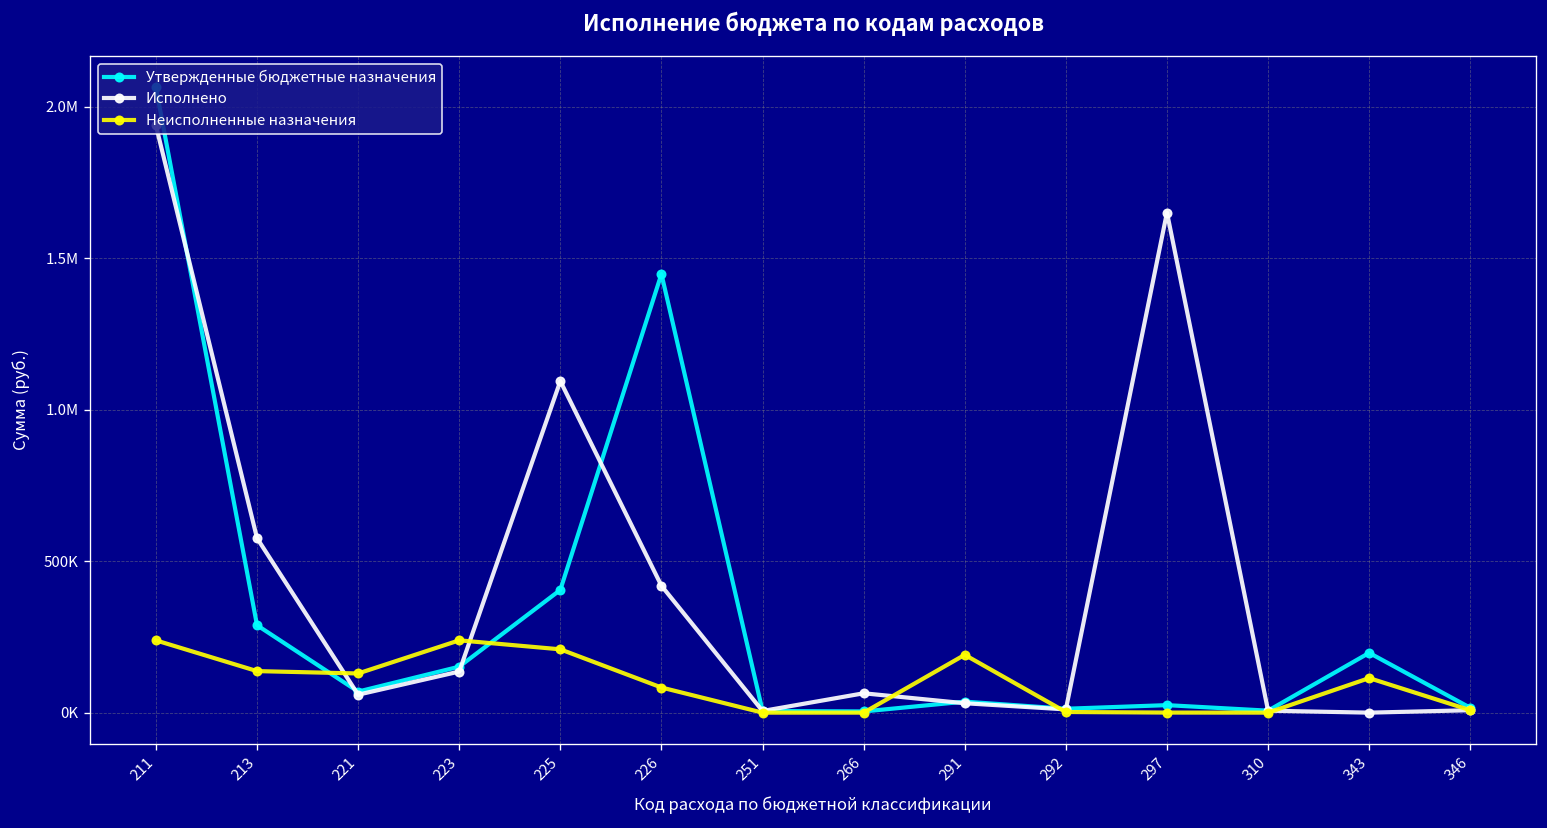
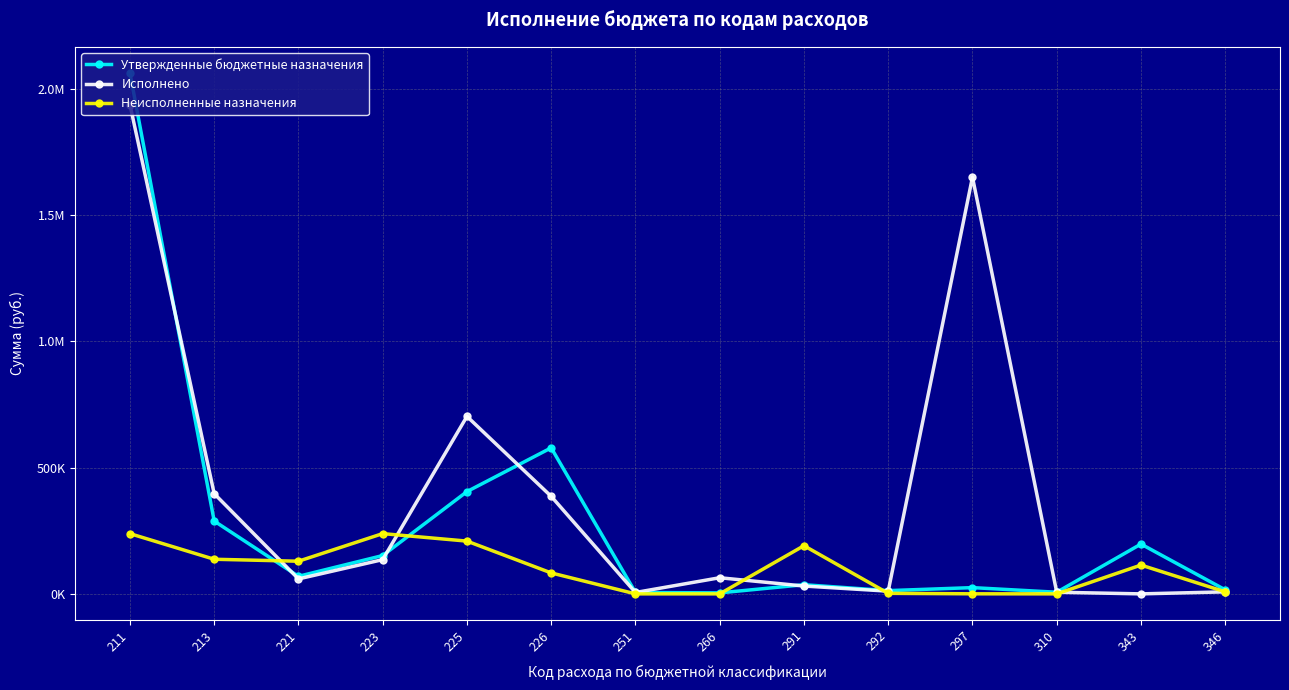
Исполнено, 213: 580000 -> 400000
Исполнено, 225: 1090000 -> 700000
Утвержденные бюджетные назначения, 226: 1450000 -> 580000
Исполнено, 226: 420000 -> 390000
